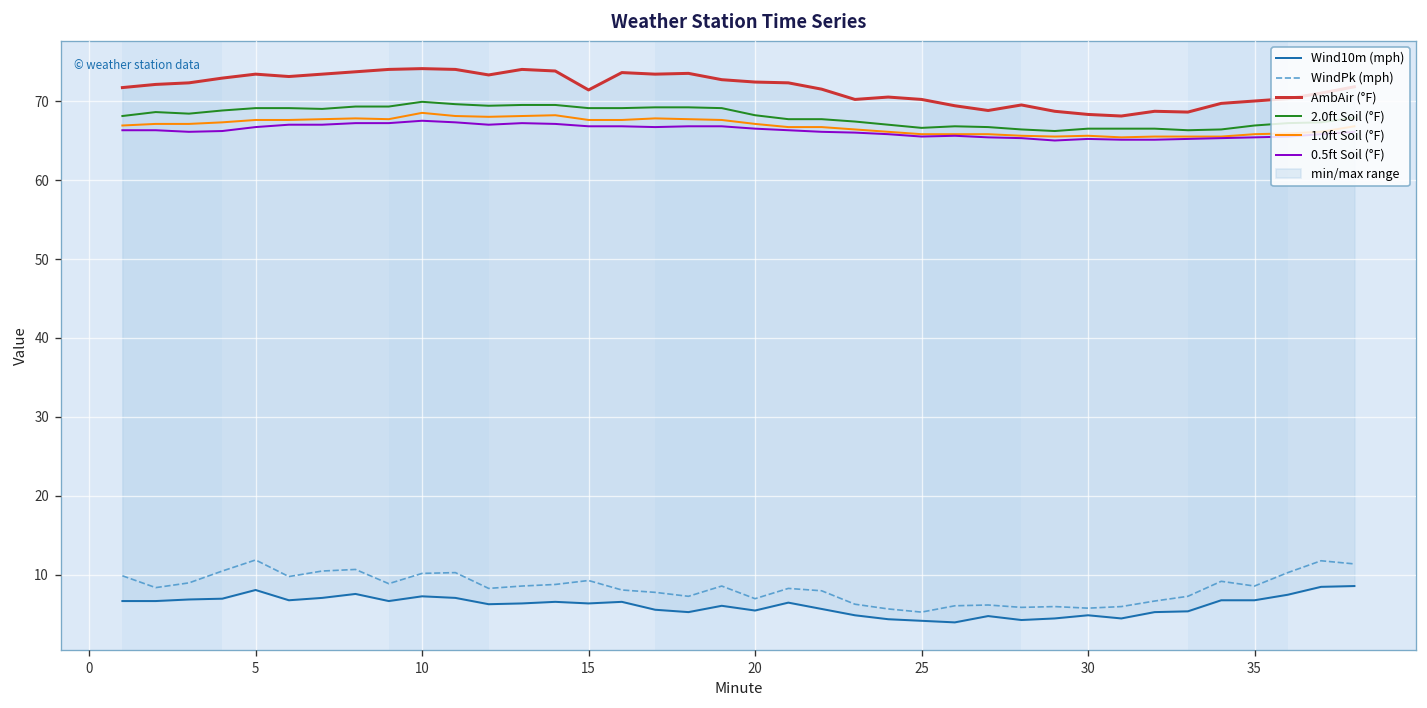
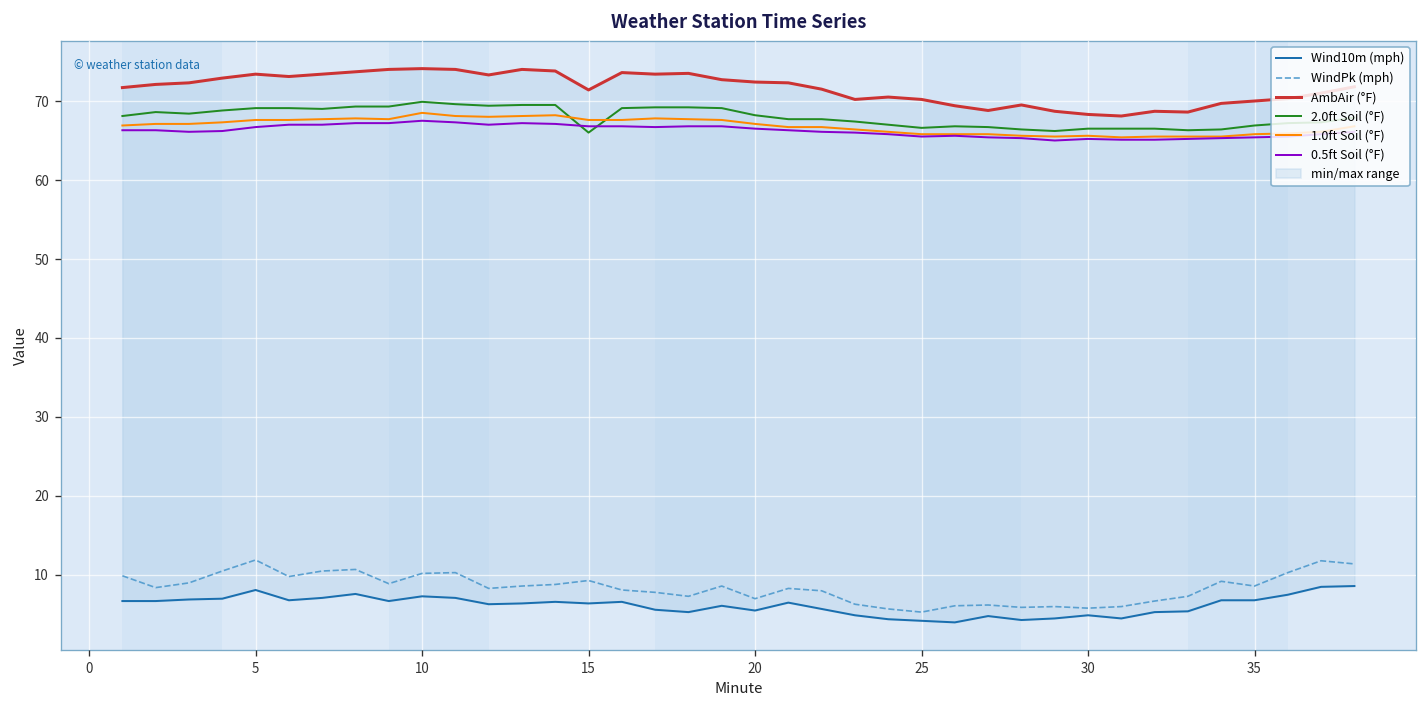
2.0ft Soil (°F), 15: 69 -> 66
